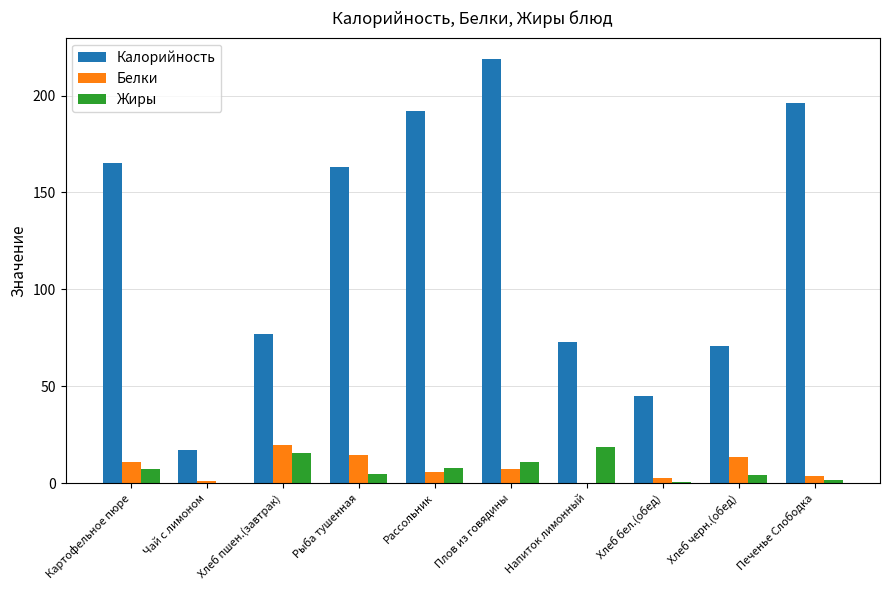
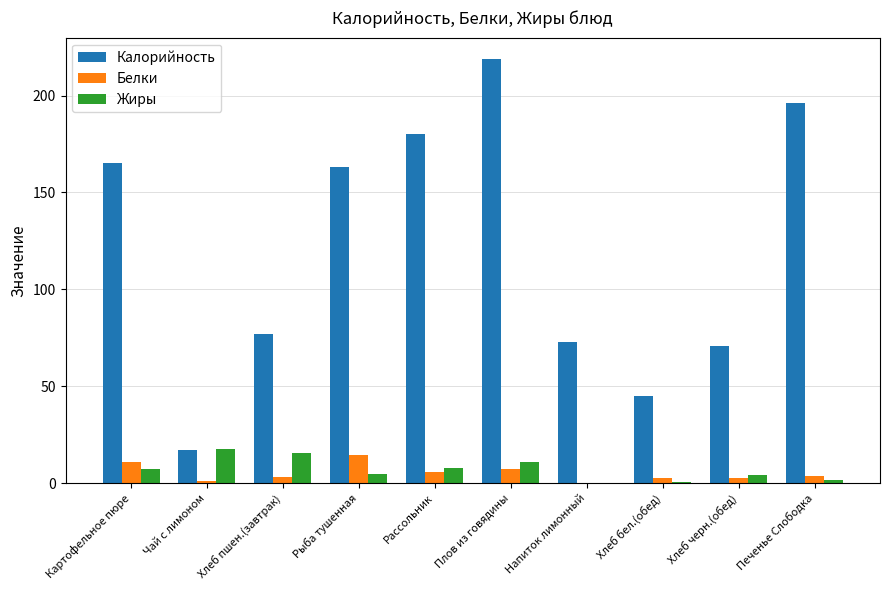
Жиры, Чай с лимоном: 0 -> 17
Белки, Хлеб пшен.(завтрак): 20 -> 3
Калорийность, Рассольник: 192 -> 180
Жиры, Напиток лимонный: 19 -> 0
Белки, Хлеб черн.(обед): 14 -> 2
